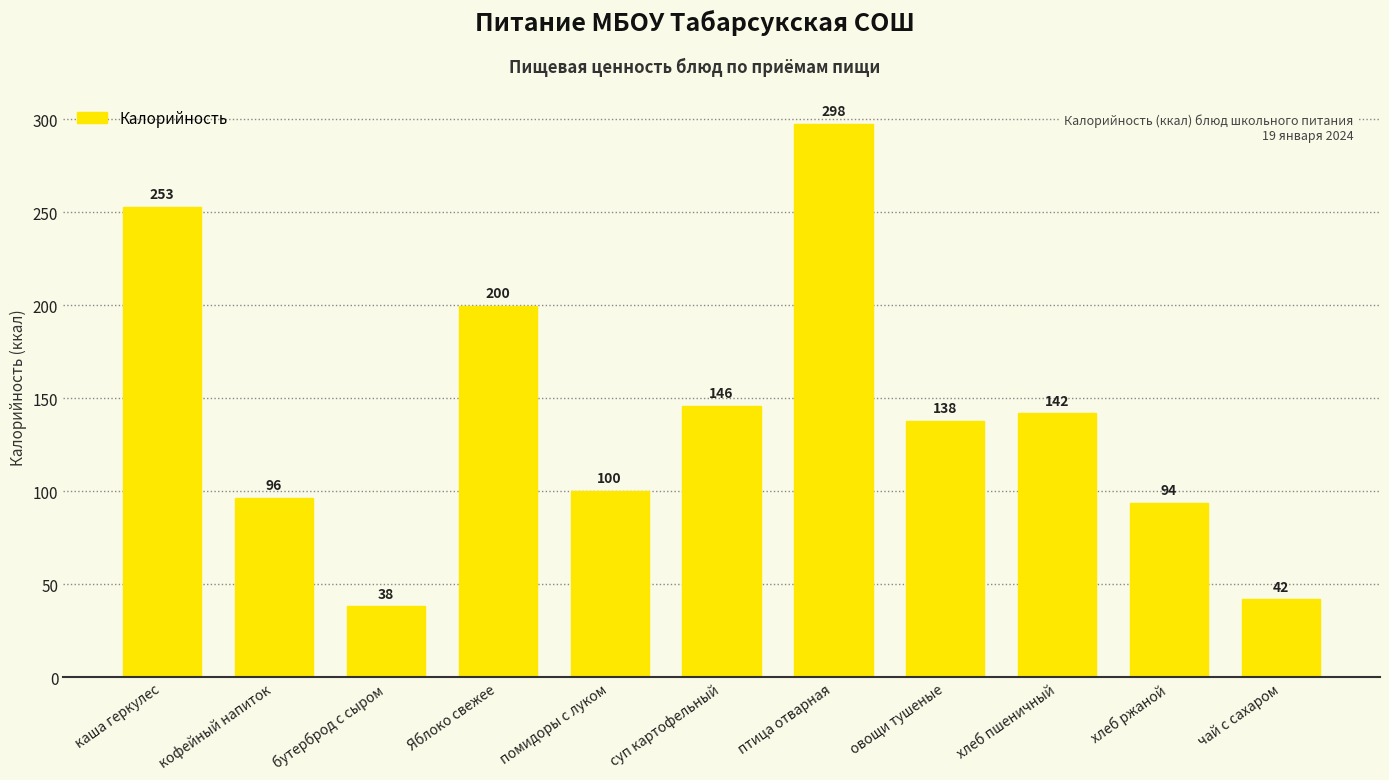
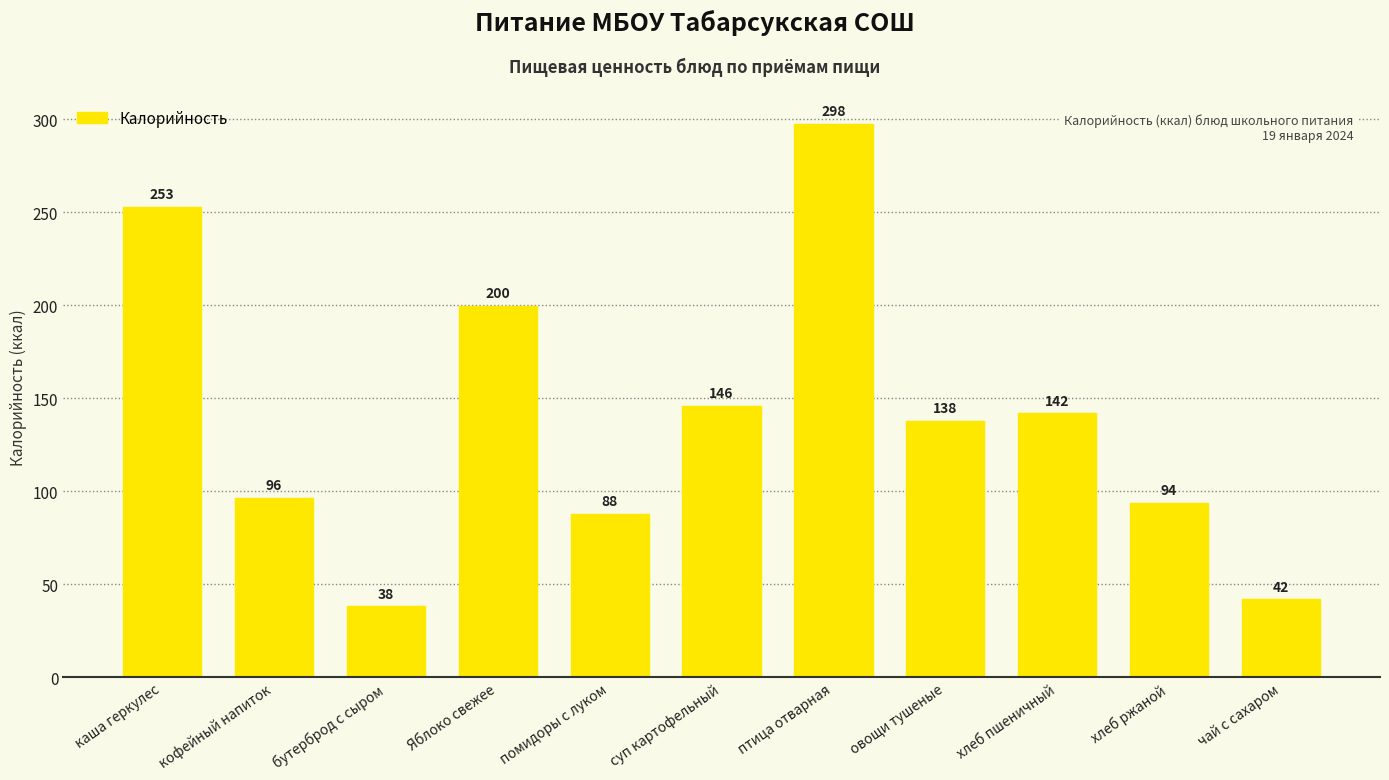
помидоры с луком: 100 -> 88
